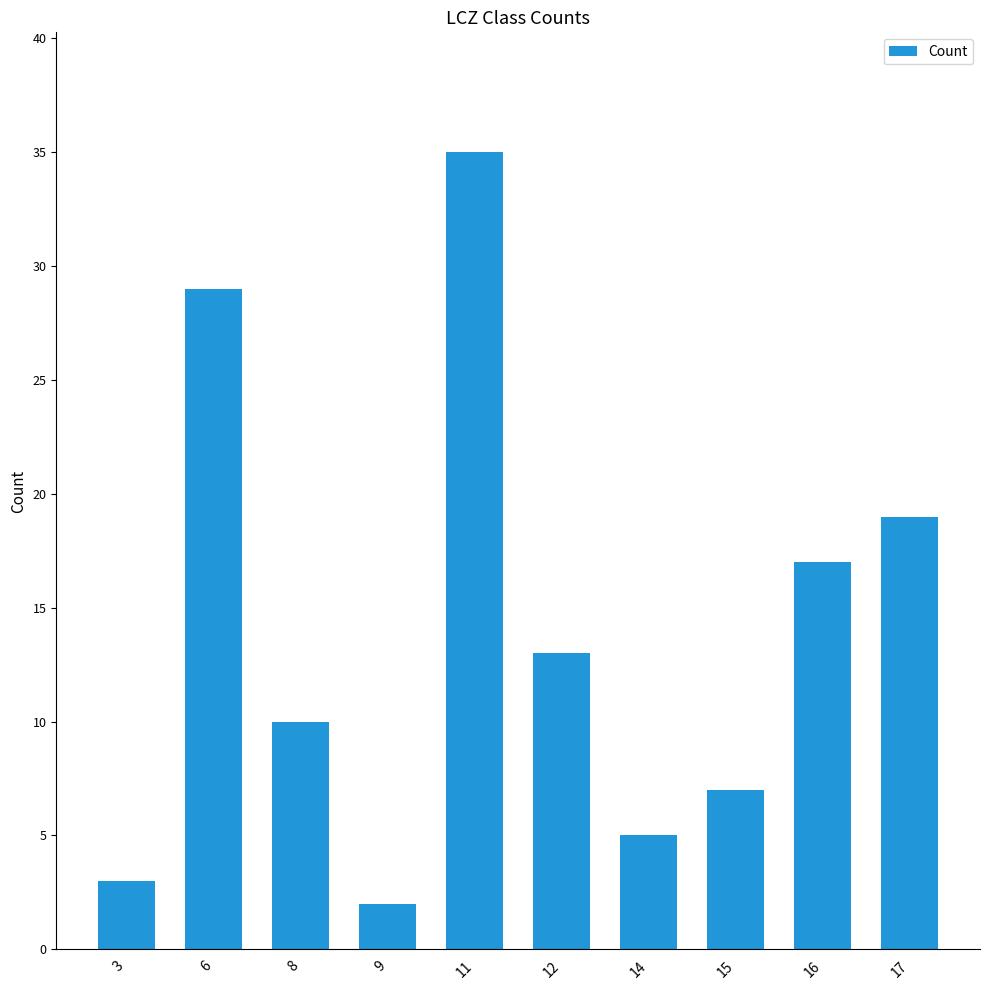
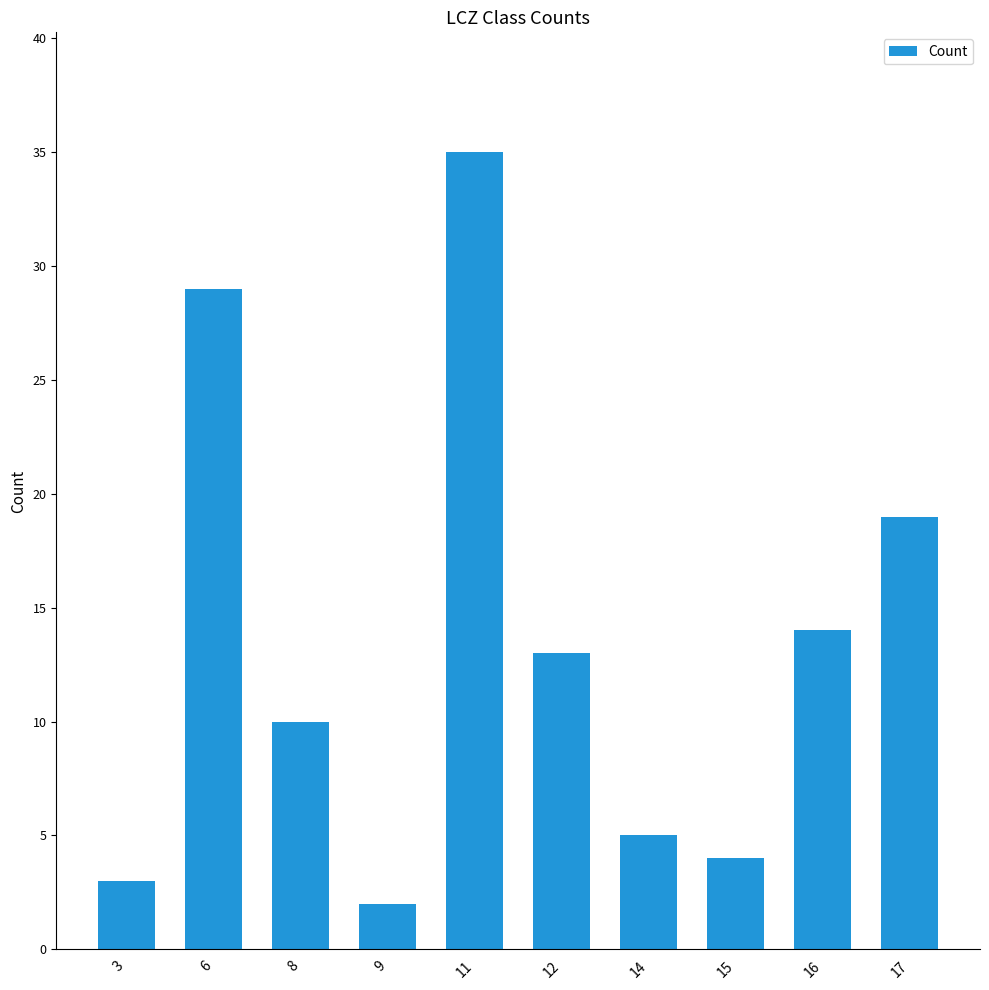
15: 7 -> 4
16: 17 -> 14
